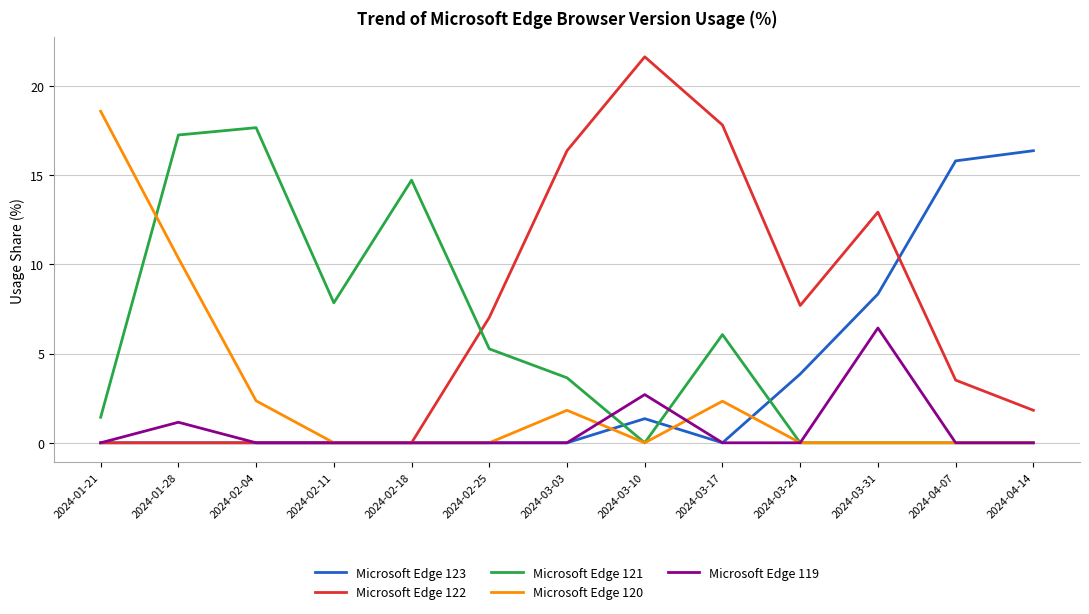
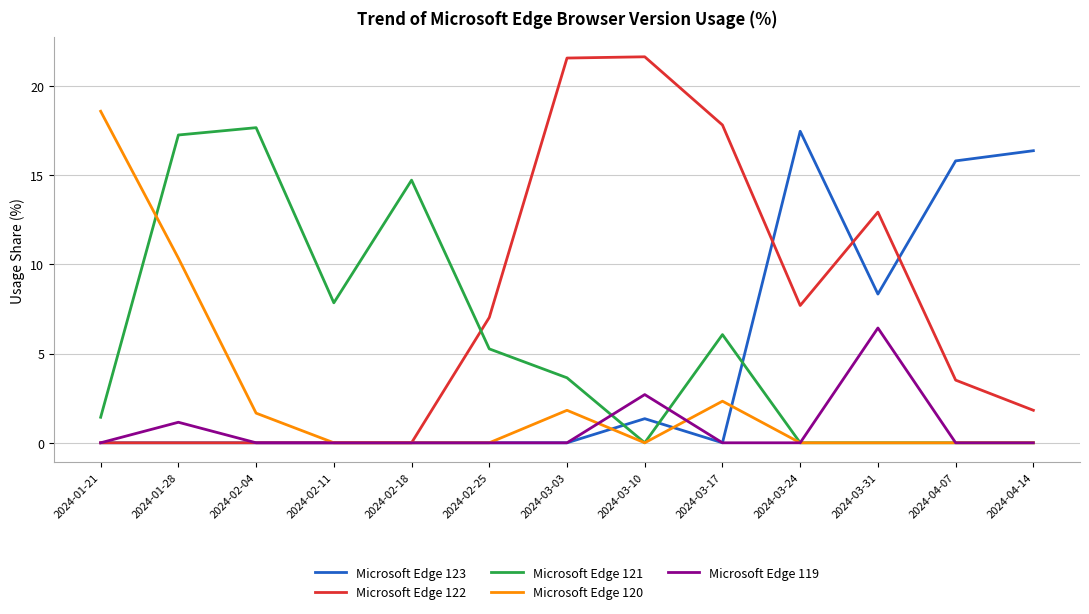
Microsoft Edge 120, 2024-02-04: 2.4 -> 1.7
Microsoft Edge 122, 2024-03-03: 16.4 -> 21.6
Microsoft Edge 123, 2024-03-24: 3.9 -> 17.5
